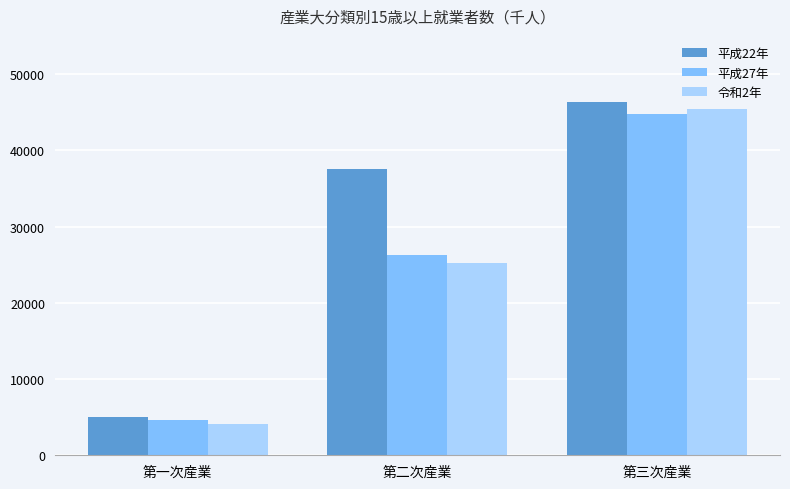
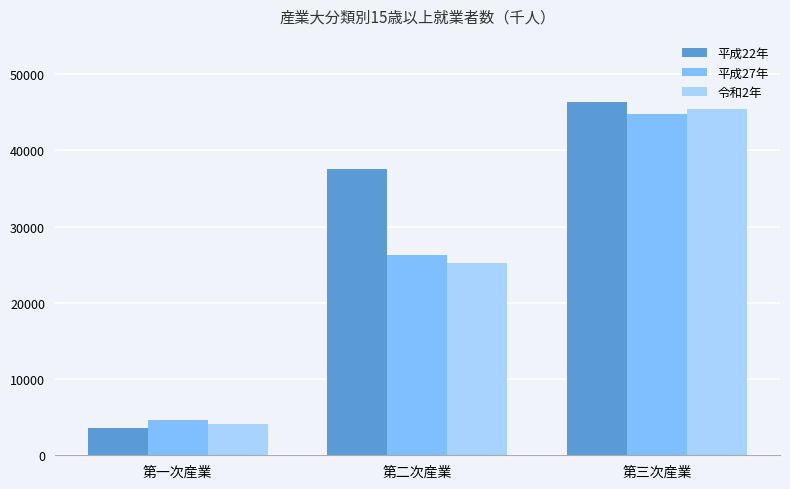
平成22年, 第一次産業: 5000 -> 4000
